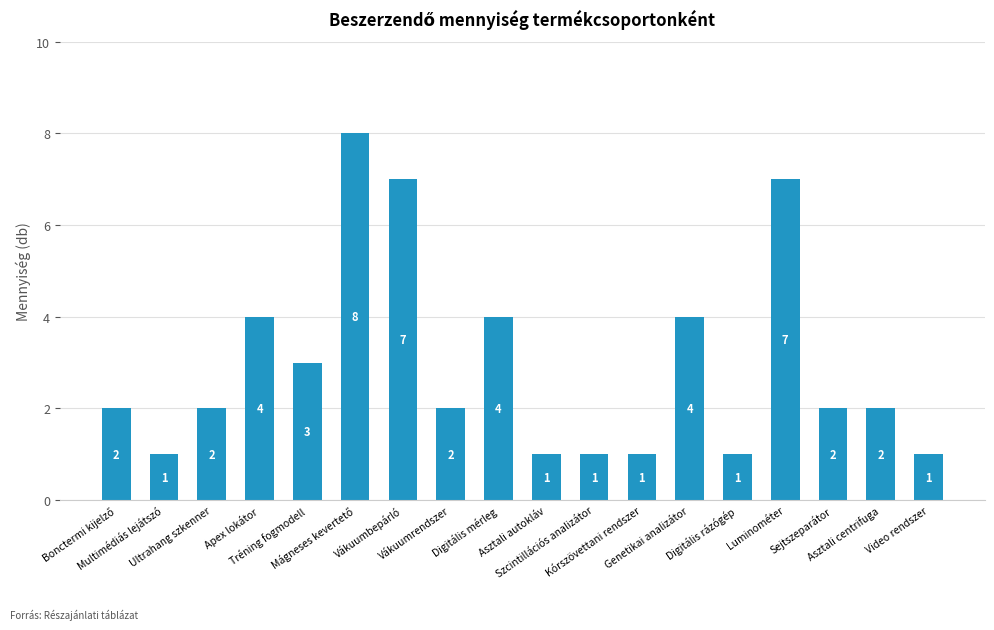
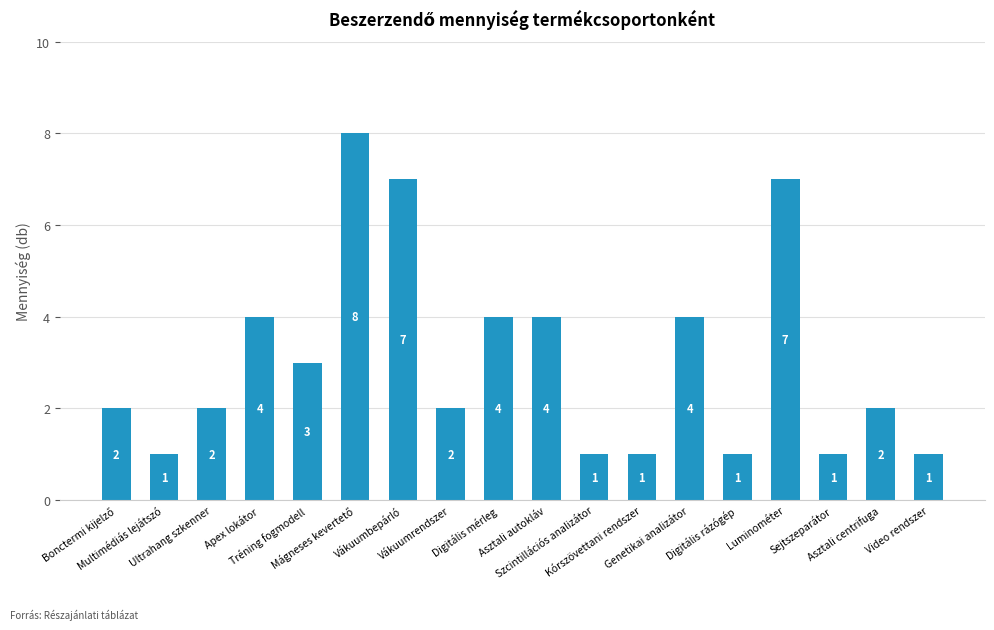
Asztali autokláv: 1 -> 4
Sejtszeparátor: 2 -> 1
